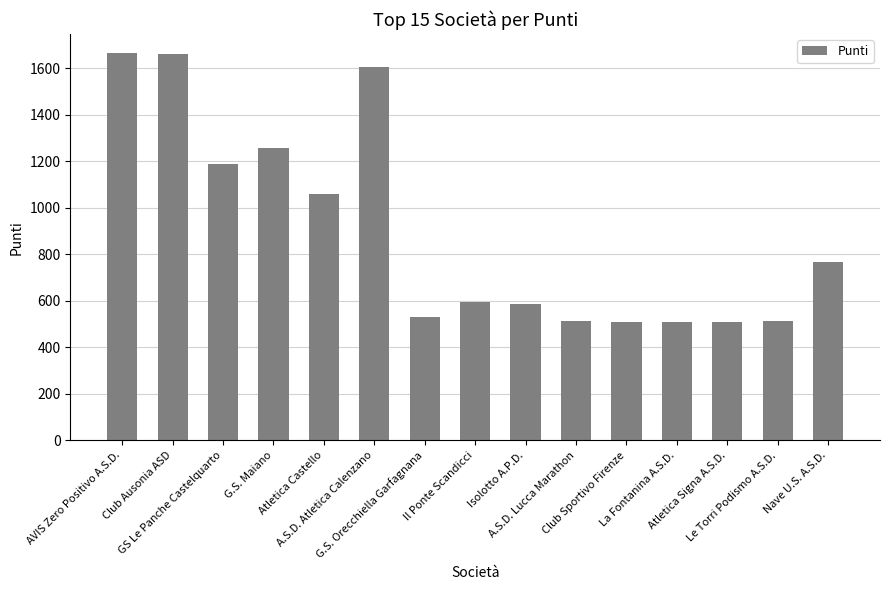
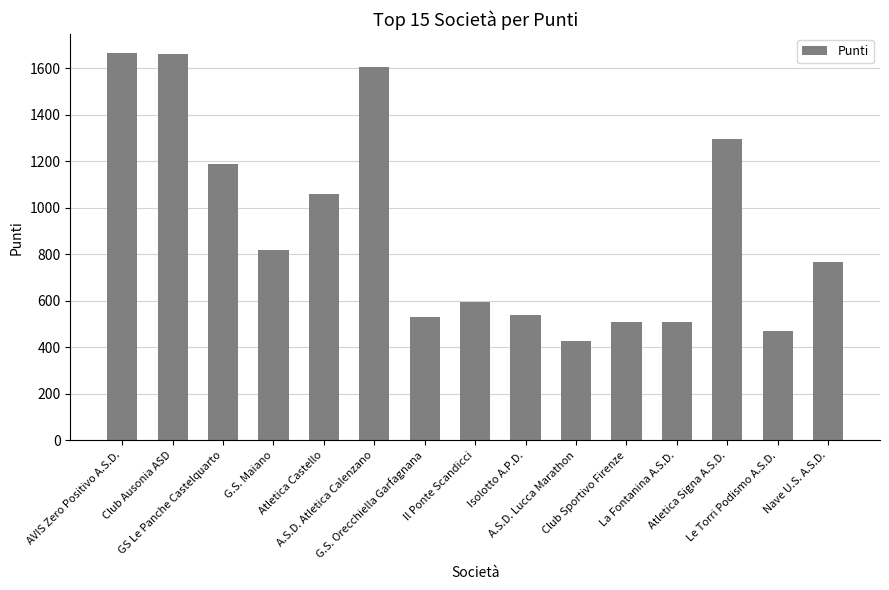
G.S. Maiano: 1260 -> 820
Isolotto A.P.D.: 590 -> 540
A.S.D. Lucca Marathon: 510 -> 430
Atletica Signa A.S.D.: 510 -> 1300
Le Torri Podismo A.S.D.: 510 -> 470
